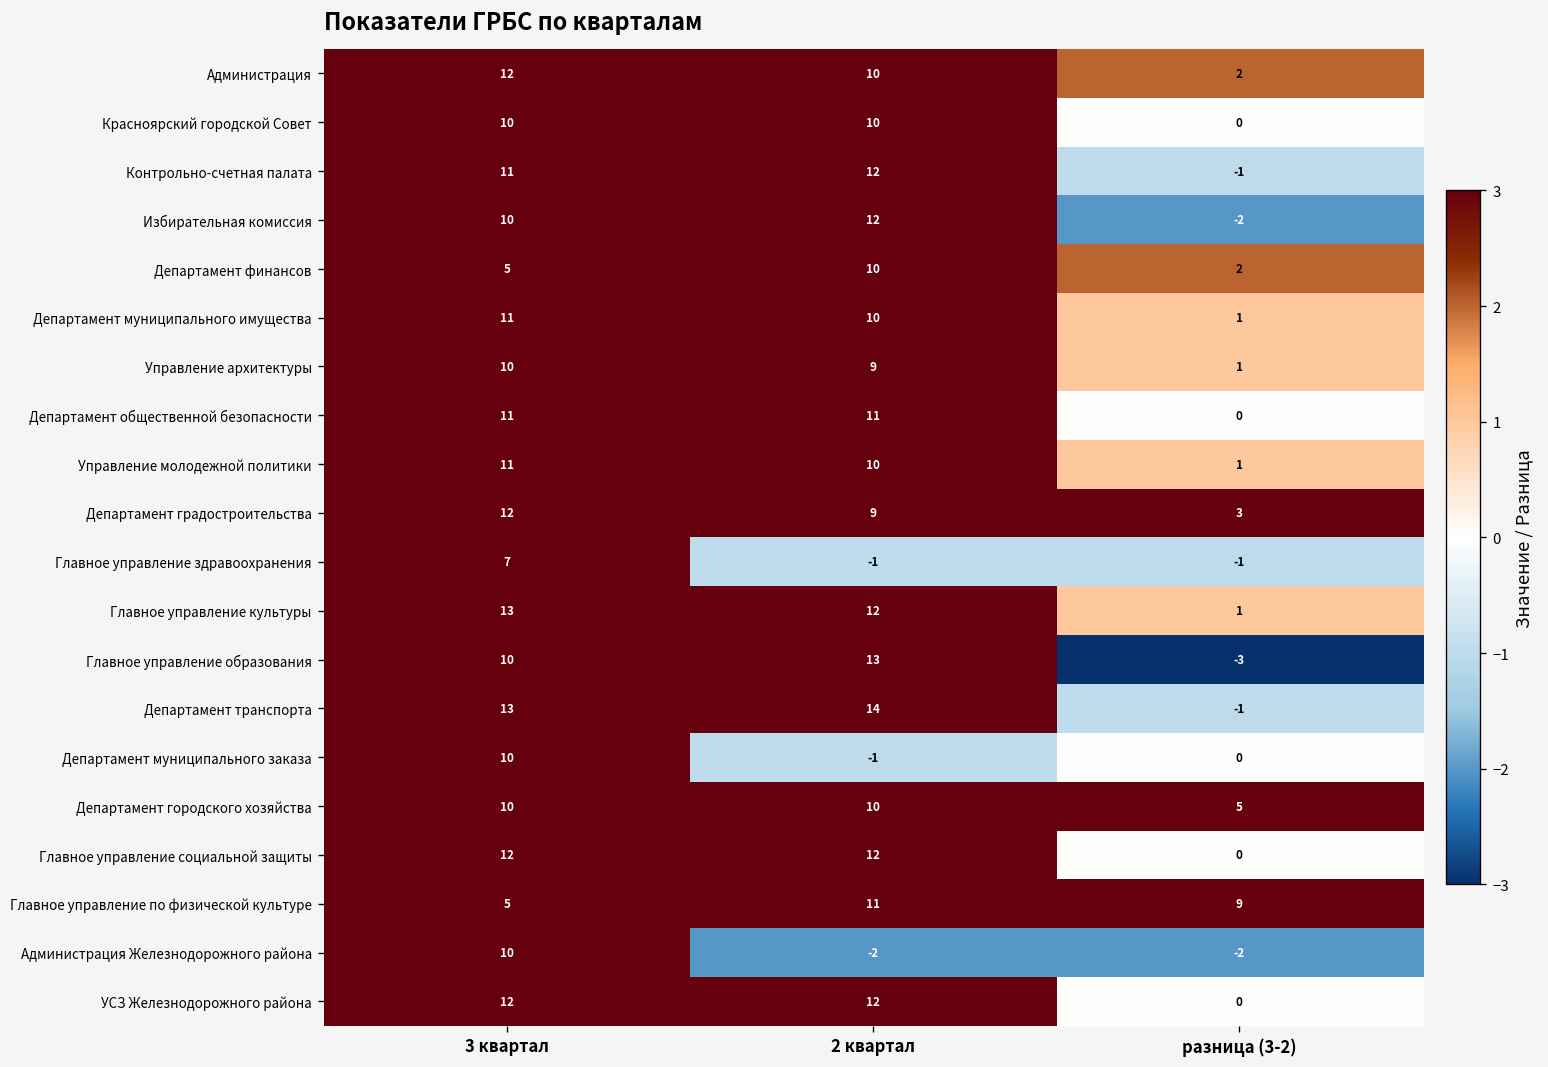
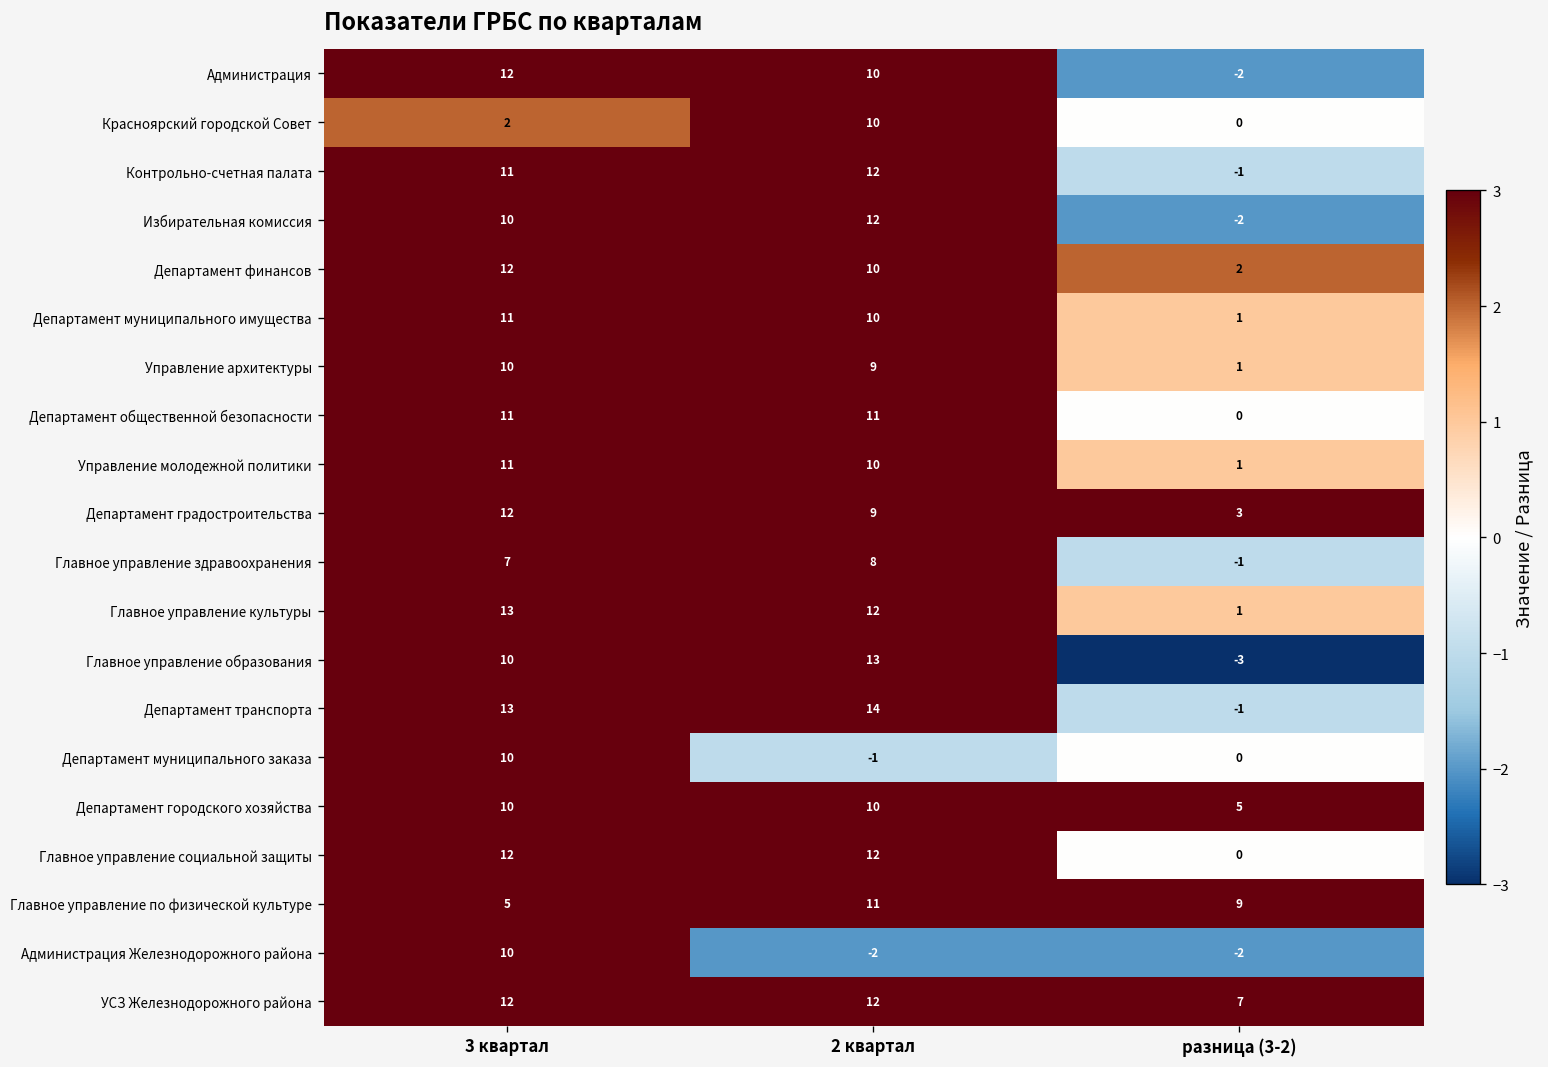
Администрация, разница (3-2): 2 -> -2
Красноярский городской Совет, 3 квартал: 10 -> 2
Департамент финансов, 3 квартал: 5 -> 12
Главное управление здравоохранения, 2 квартал: -1 -> 8
УСЗ Железнодорожного района, разница (3-2): 0 -> 7
